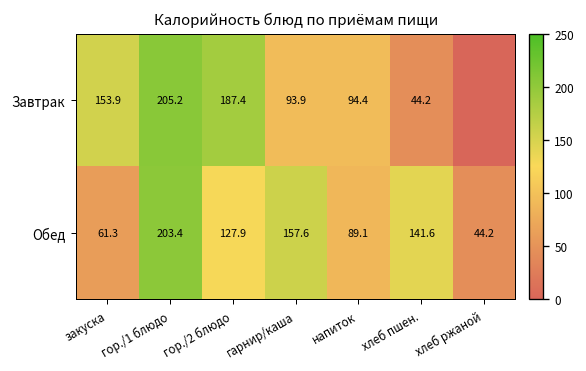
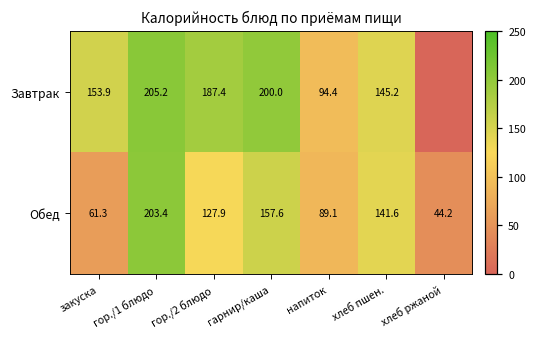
Завтрак, гарнир/каша: 93.9 -> 200.0
Завтрак, хлеб пшен.: 44.2 -> 145.2
